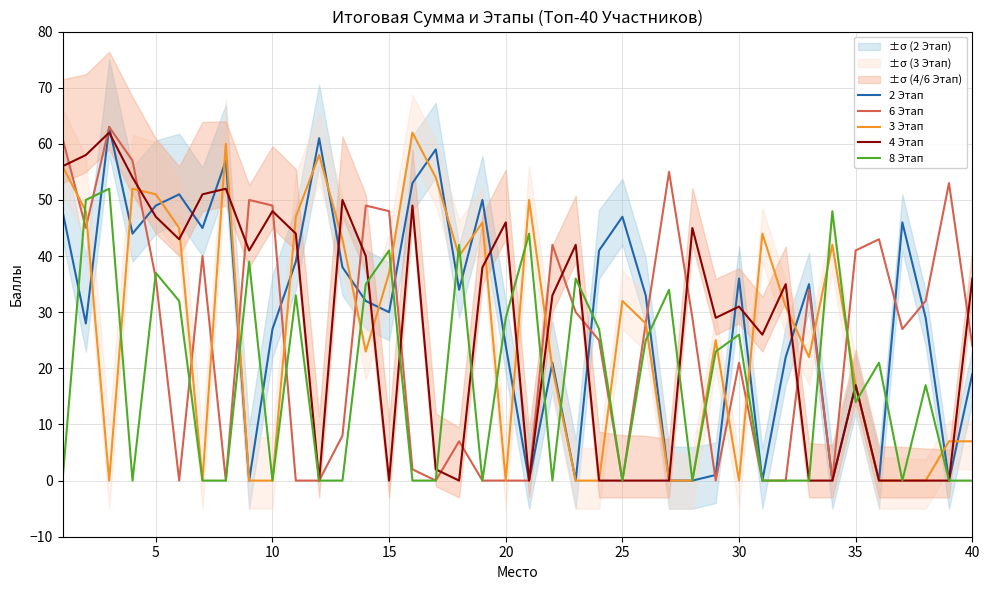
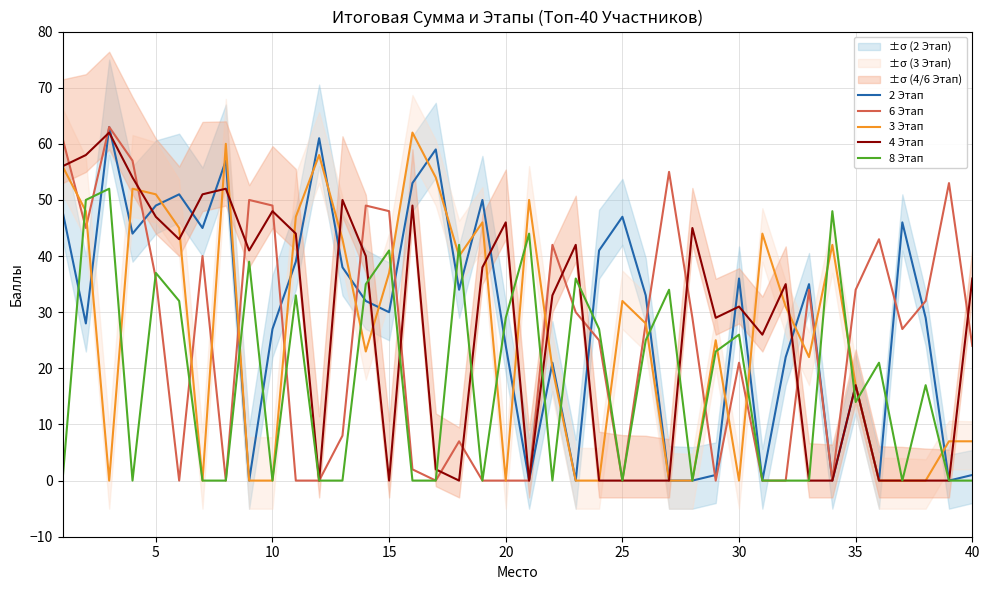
6 Этап, 35: 41 -> 34
2 Этап, 40: 19 -> 1
